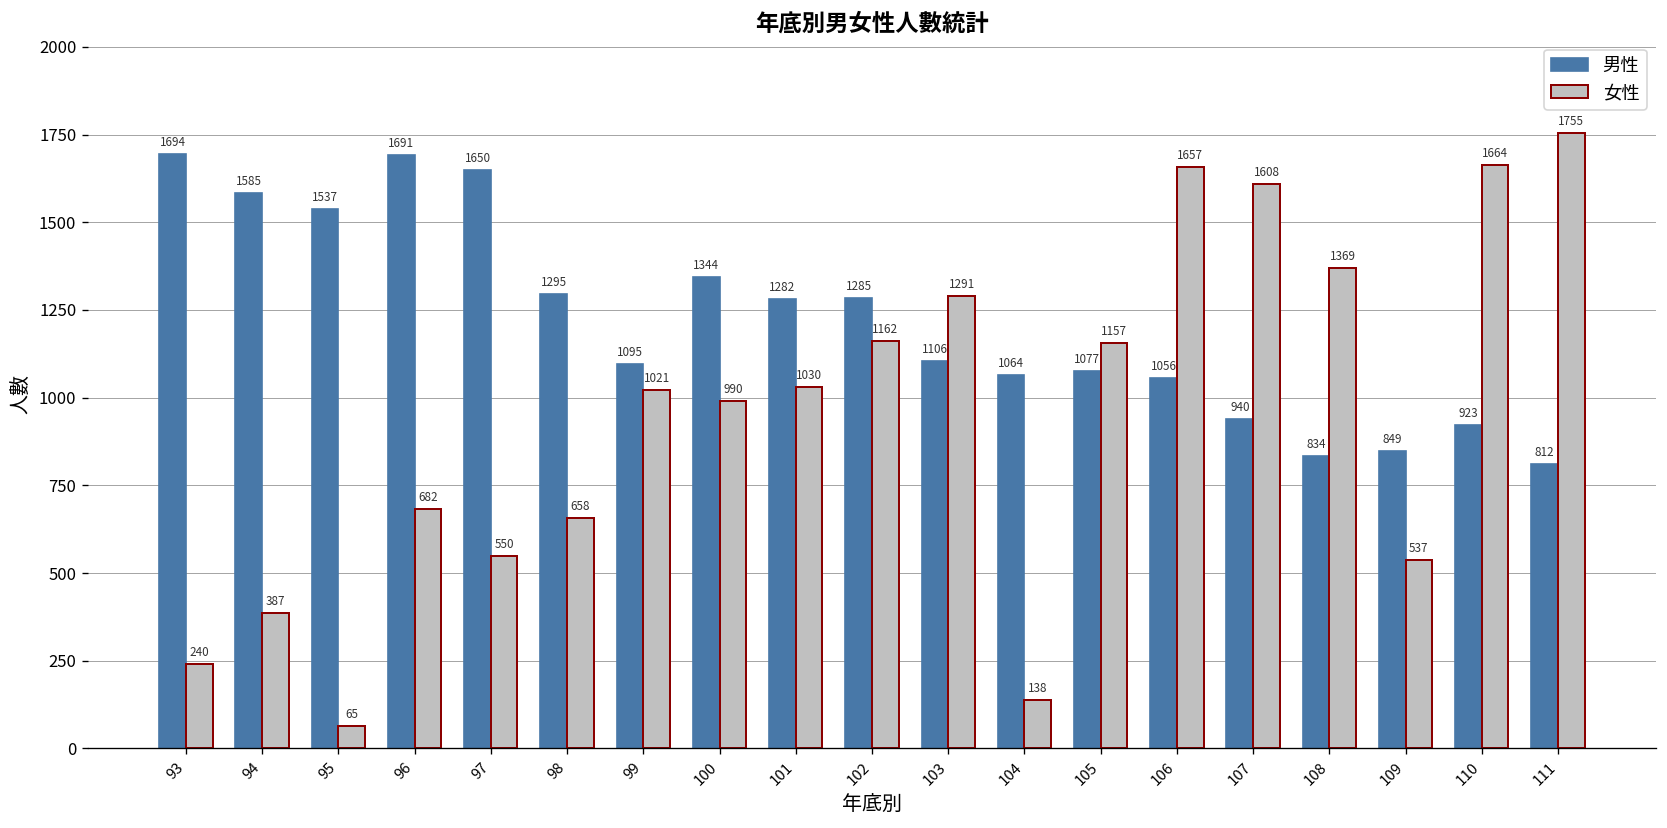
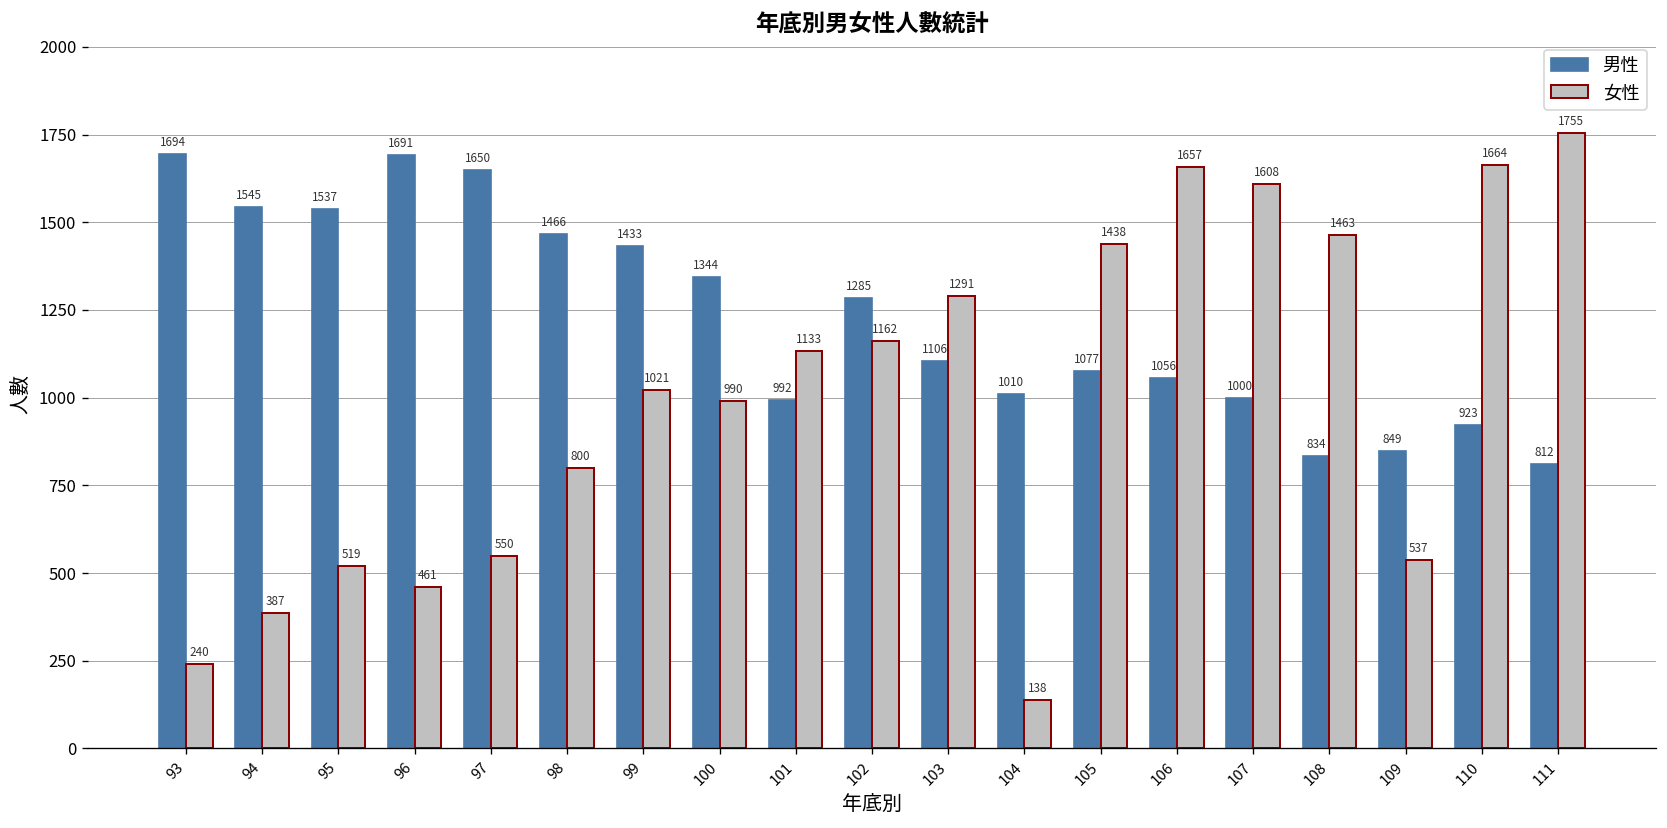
男性, 94: 1585 -> 1545
女性, 95: 65 -> 519
女性, 96: 682 -> 461
男性, 98: 1295 -> 1466
女性, 98: 658 -> 800
男性, 99: 1095 -> 1433
男性, 101: 1282 -> 992
女性, 101: 1030 -> 1133
男性, 104: 1064 -> 1010
女性, 105: 1157 -> 1438
男性, 107: 940 -> 1000
女性, 108: 1369 -> 1463
